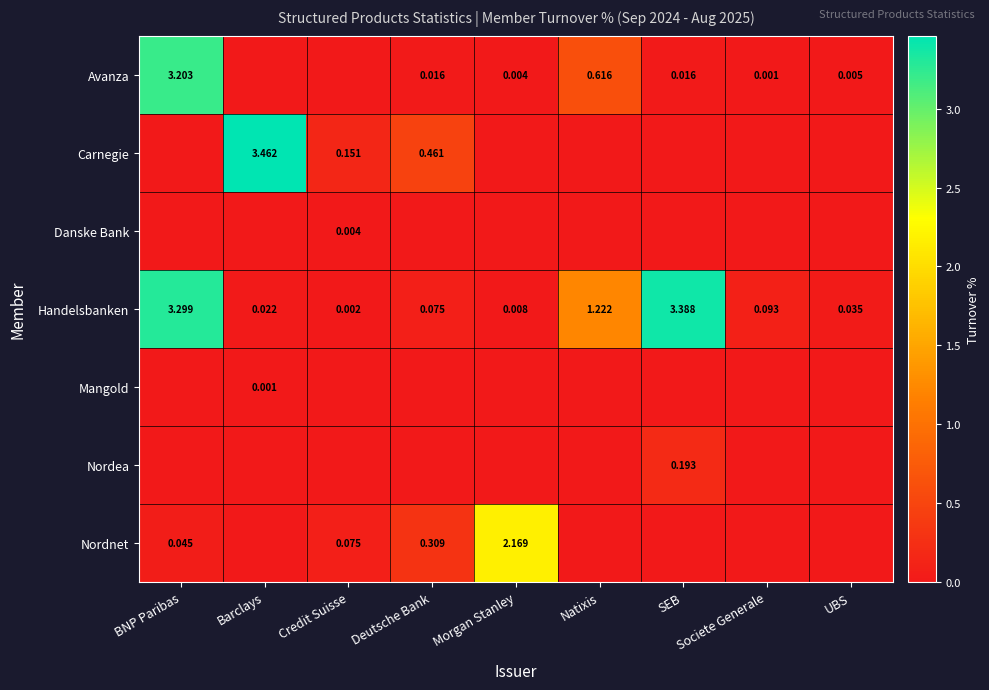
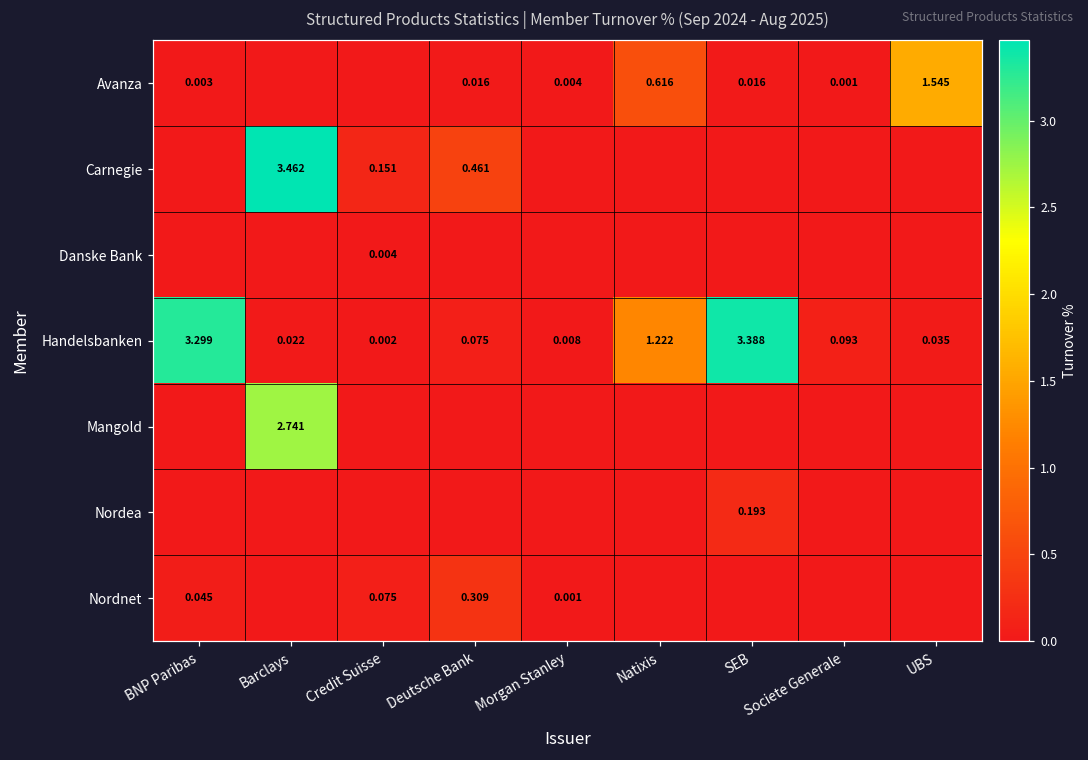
Avanza, BNP Paribas: 3.203 -> 0.003
Avanza, UBS: 0.005 -> 1.545
Mangold, Barclays: 0.001 -> 2.741
Nordnet, Morgan Stanley: 2.169 -> 0.001
